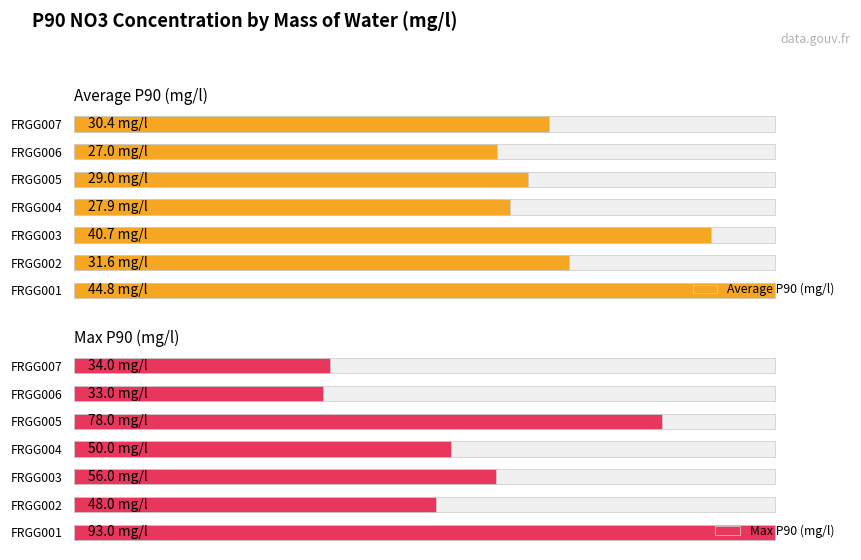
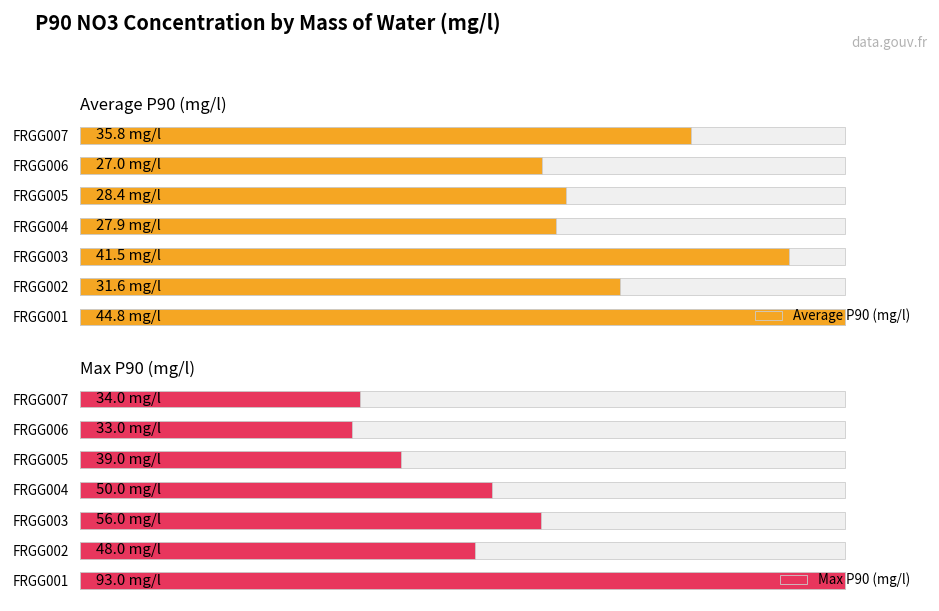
Average P90 (mg/l), Average P90 (mg/l), FRGG007: 30.4 -> 35.8
Average P90 (mg/l), Average P90 (mg/l), FRGG005: 29.0 -> 28.4
Average P90 (mg/l), Average P90 (mg/l), FRGG003: 40.7 -> 41.5
Max P90 (mg/l), Max P90 (mg/l), FRGG005: 78.0 -> 39.0
